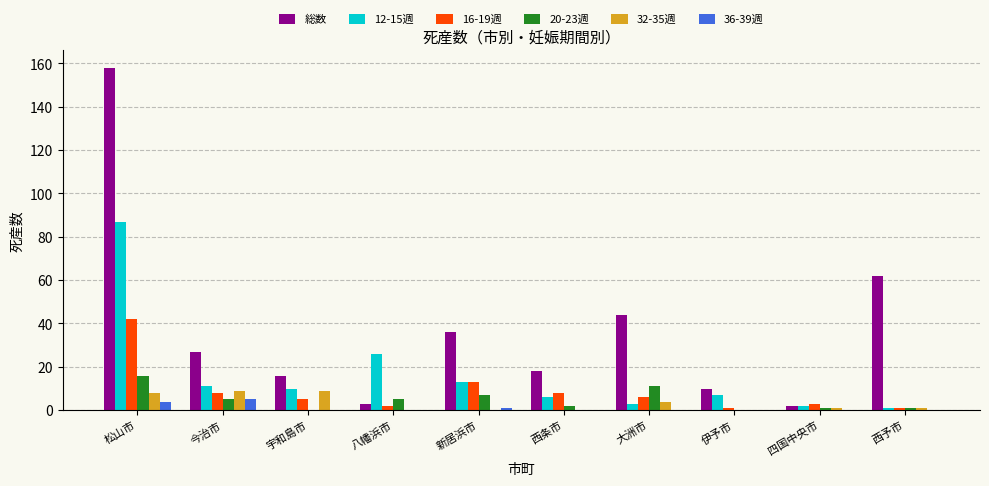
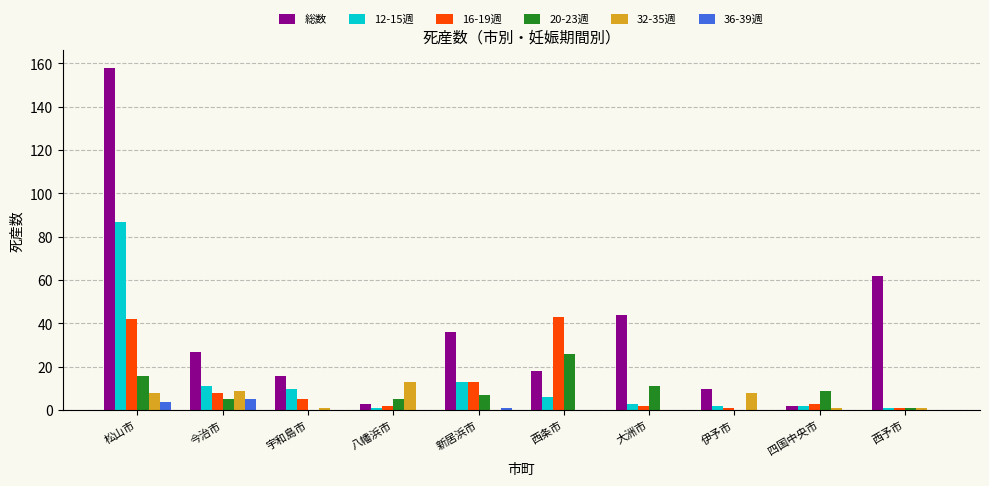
32-35週, 宇和島市: 9 -> 1
12-15週, 八幡浜市: 26 -> 1
32-35週, 八幡浜市: 0 -> 13
16-19週, 西条市: 8 -> 43
20-23週, 西条市: 2 -> 26
16-19週, 大洲市: 6 -> 2
32-35週, 大洲市: 4 -> 0
12-15週, 伊予市: 7 -> 2
32-35週, 伊予市: 0 -> 8
20-23週, 四国中央市: 1 -> 9
